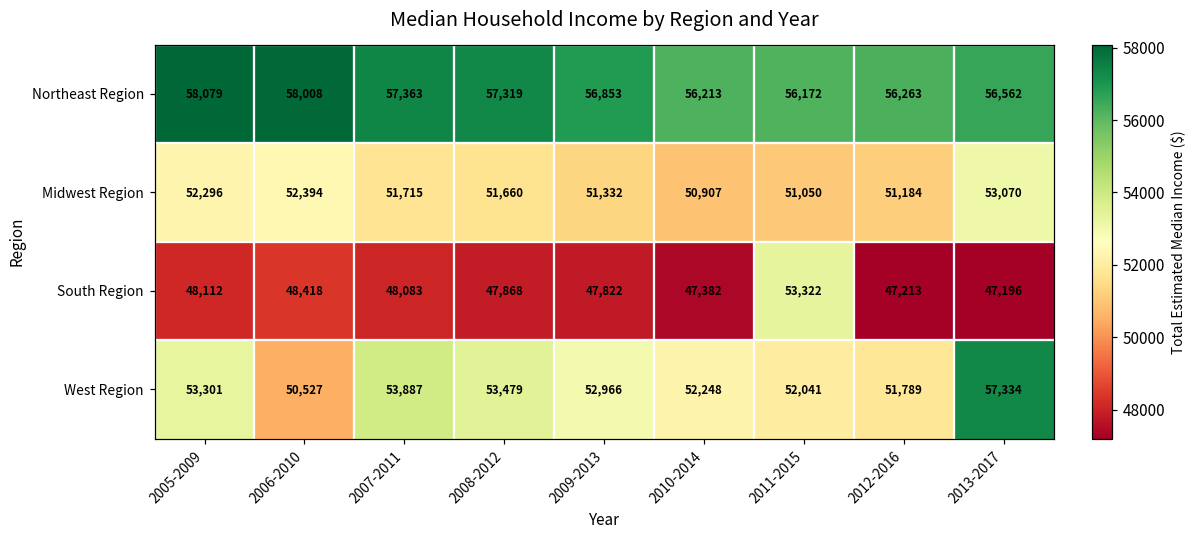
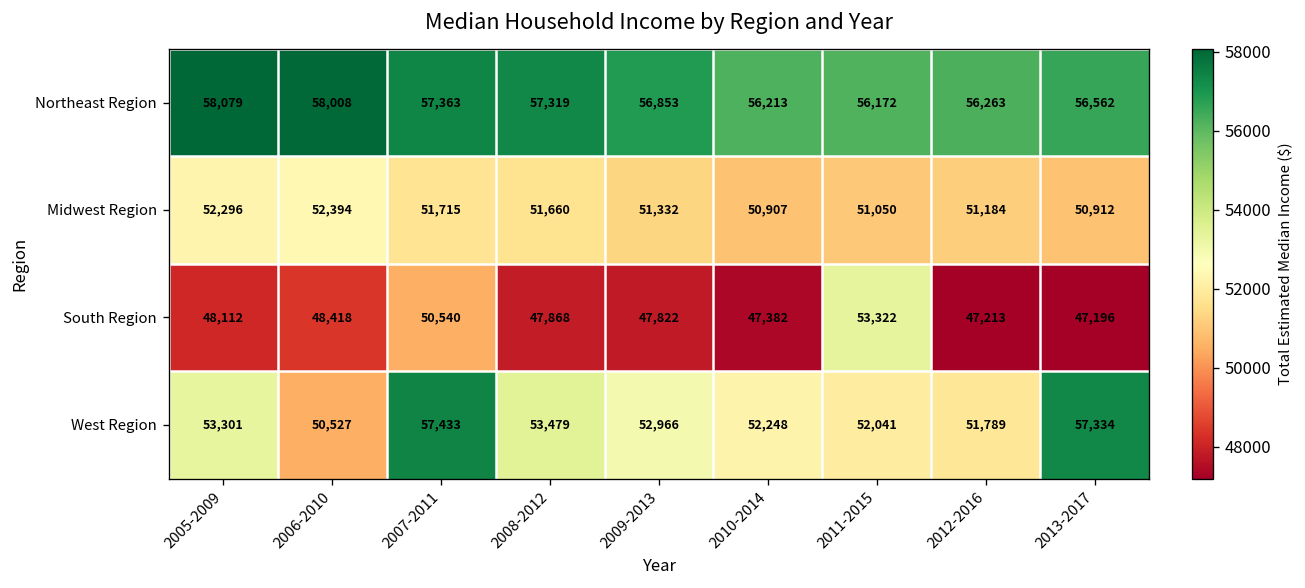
Midwest Region, 2013-2017: 53,070 -> 50,912
South Region, 2007-2011: 48,083 -> 50,540
West Region, 2007-2011: 53,887 -> 57,433
